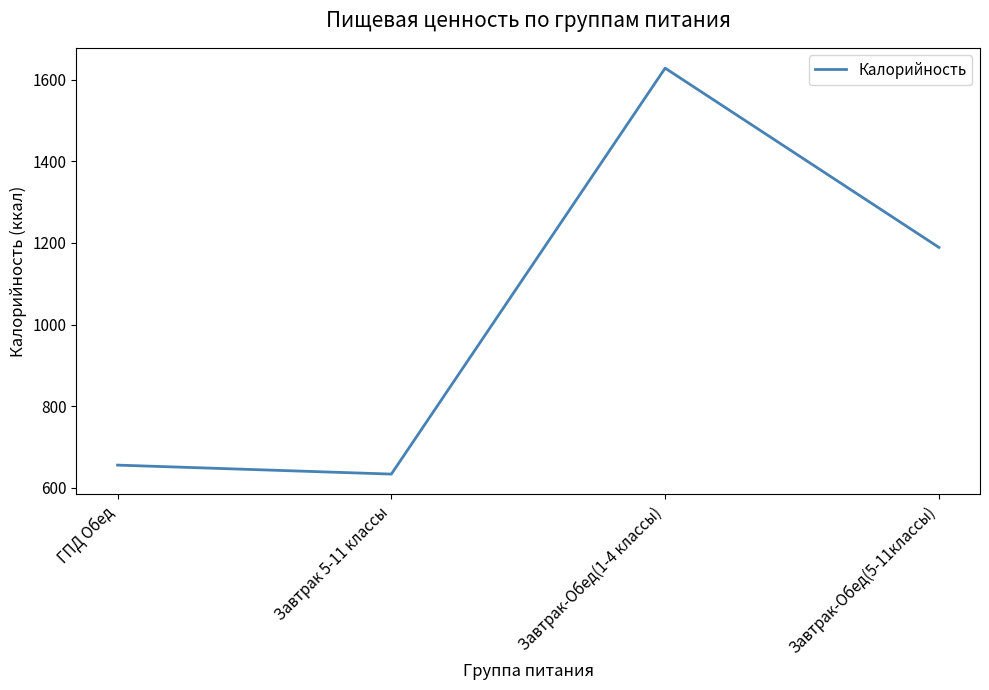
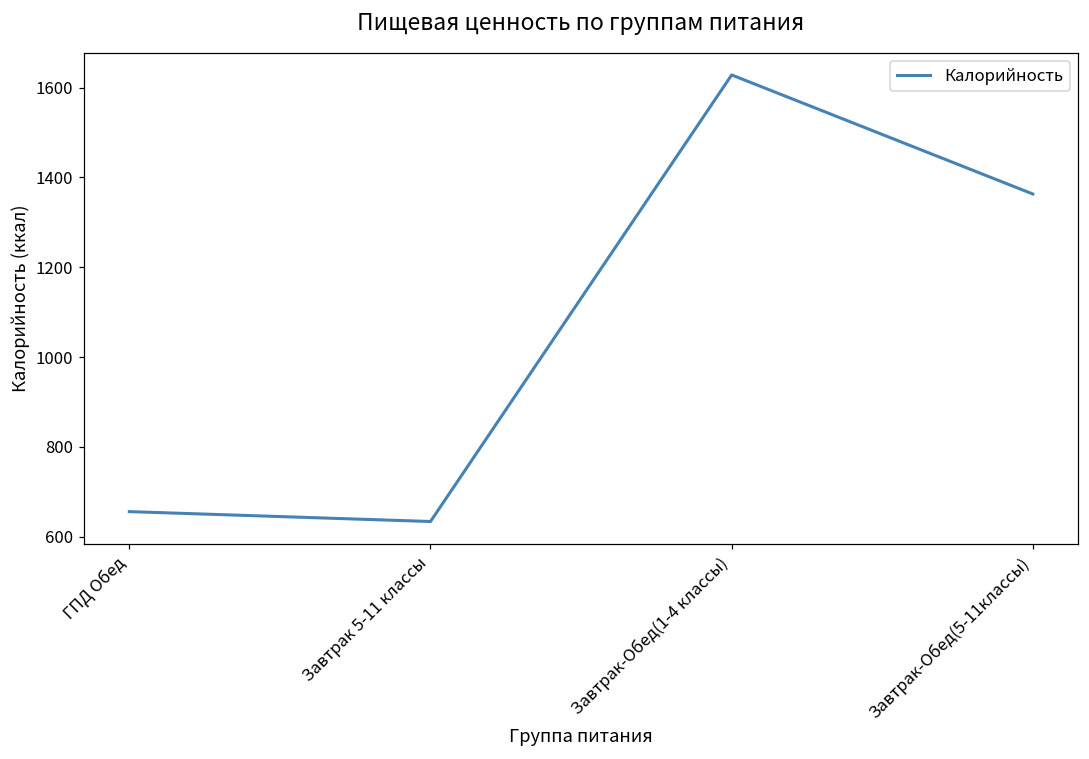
Завтрак-Обед(5-11классы): 1190 -> 1360
